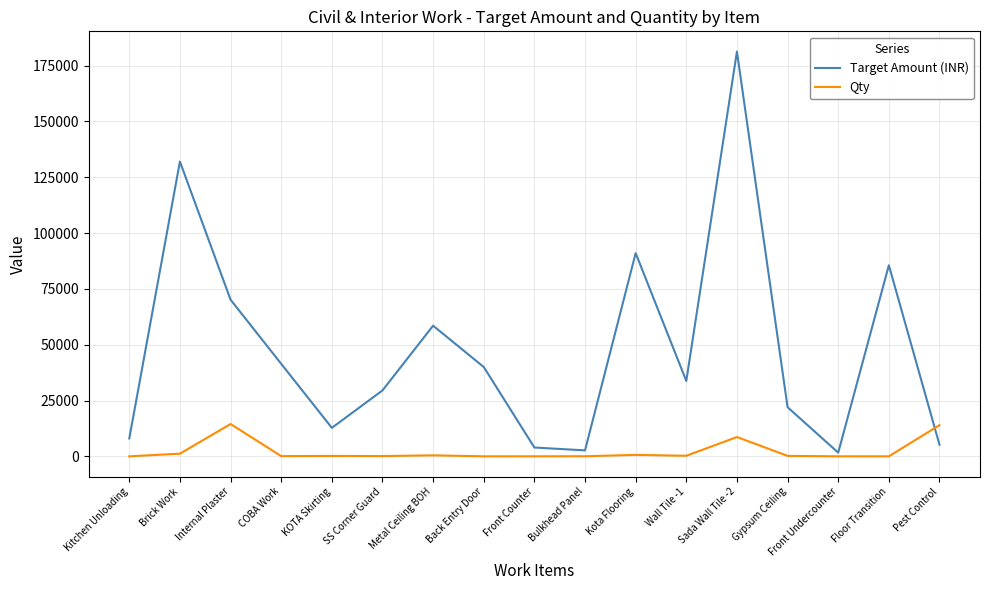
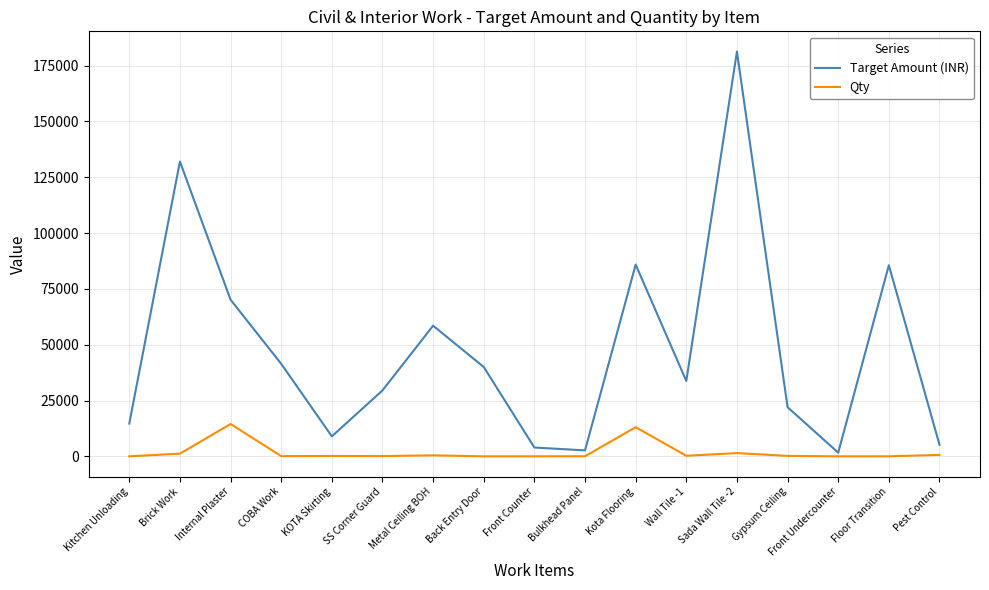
Target Amount (INR), Kitchen Unloading: 8000 -> 15000
Target Amount (INR), KOTA Skirting: 13000 -> 9000
Target Amount (INR), Kota Flooring: 91000 -> 86000
Qty, Kota Flooring: 1000 -> 13000
Qty, Sada Wall Tile -2: 9000 -> 1000
Qty, Pest Control: 14000 -> 1000
